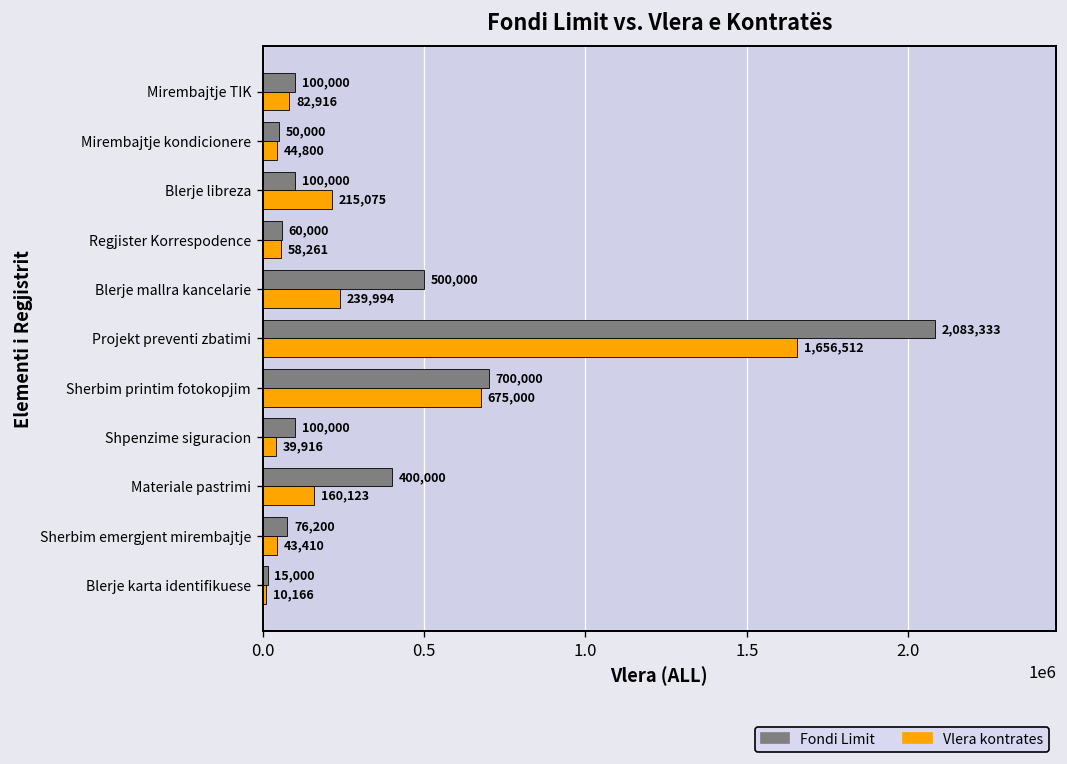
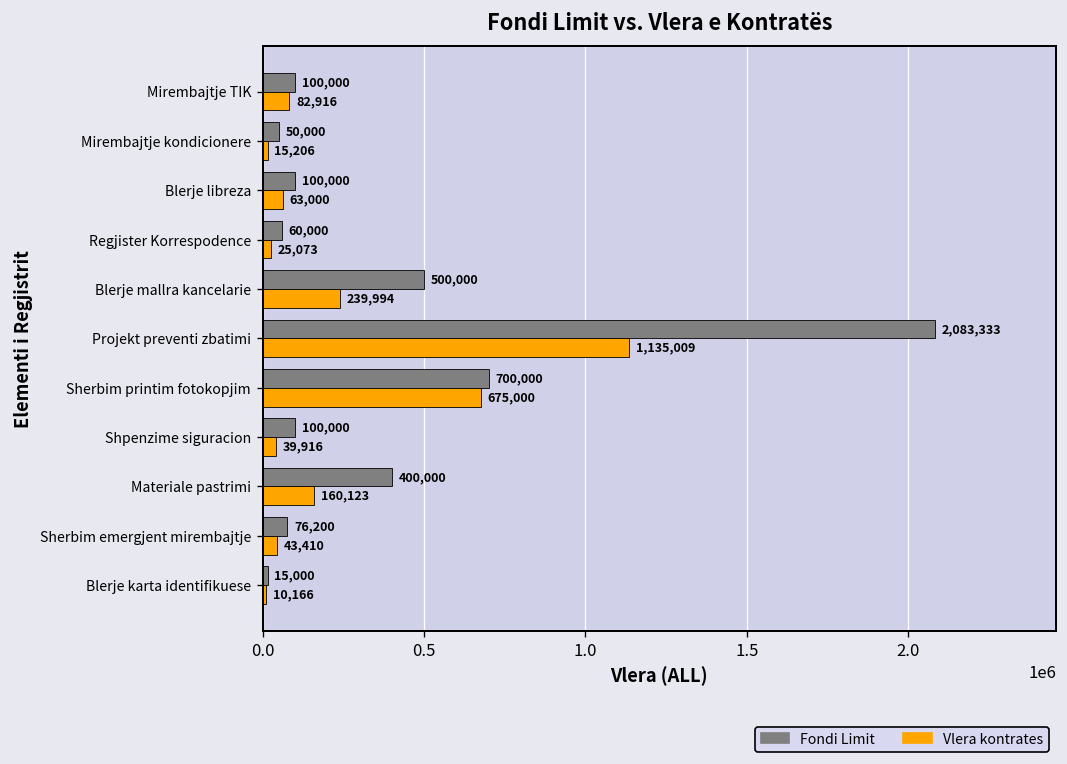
Vlera kontrates, Mirembajtje kondicionere: 44,800 -> 15,206
Vlera kontrates, Blerje libreza: 215,075 -> 63,000
Vlera kontrates, Regjister Korrespodence: 58,261 -> 25,073
Vlera kontrates, Projekt preventi zbatimi: 1,656,512 -> 1,135,009
